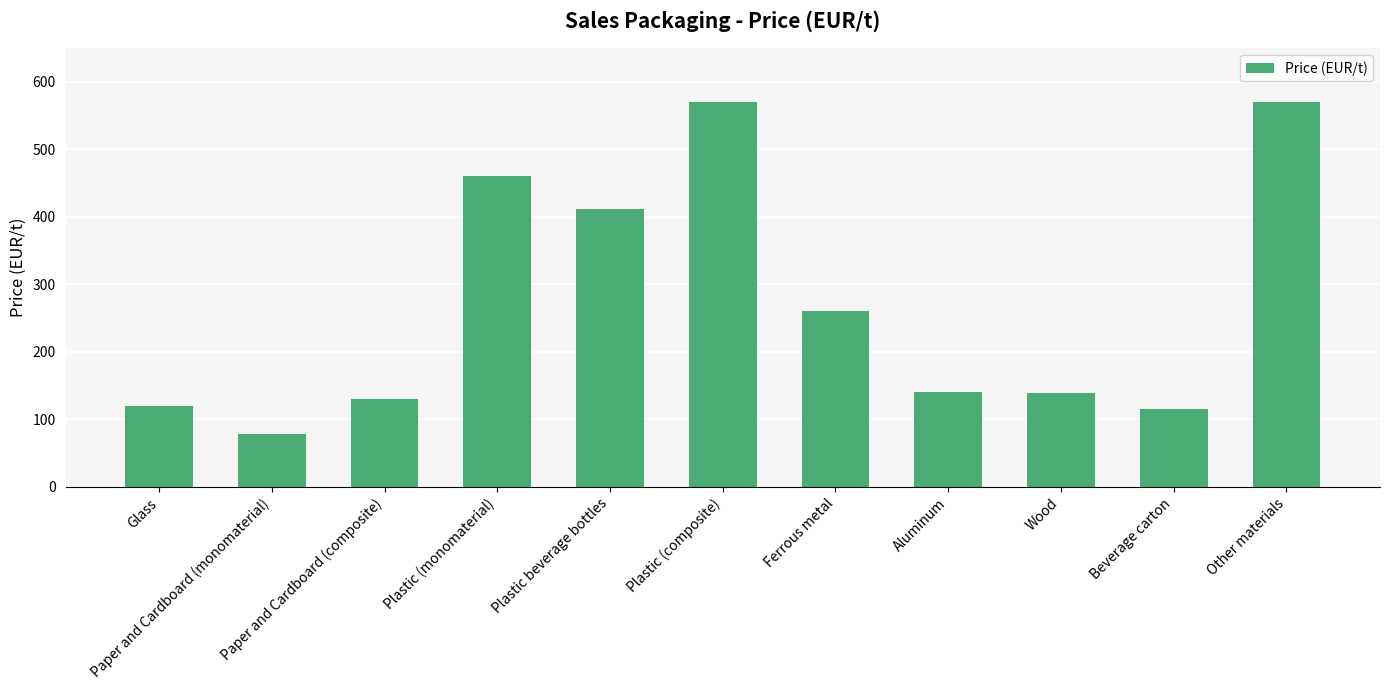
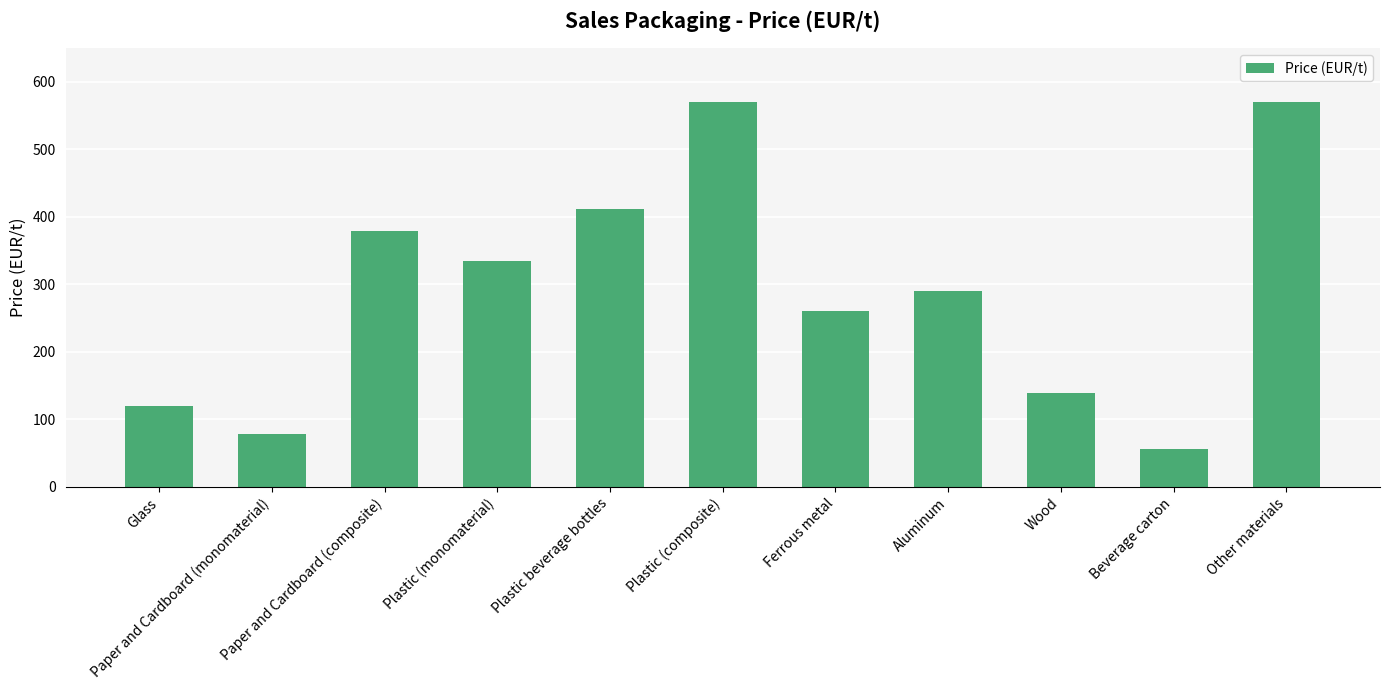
Paper and Cardboard (composite): 130 -> 380
Plastic (monomaterial): 460 -> 340
Aluminum: 140 -> 290
Beverage carton: 120 -> 60
